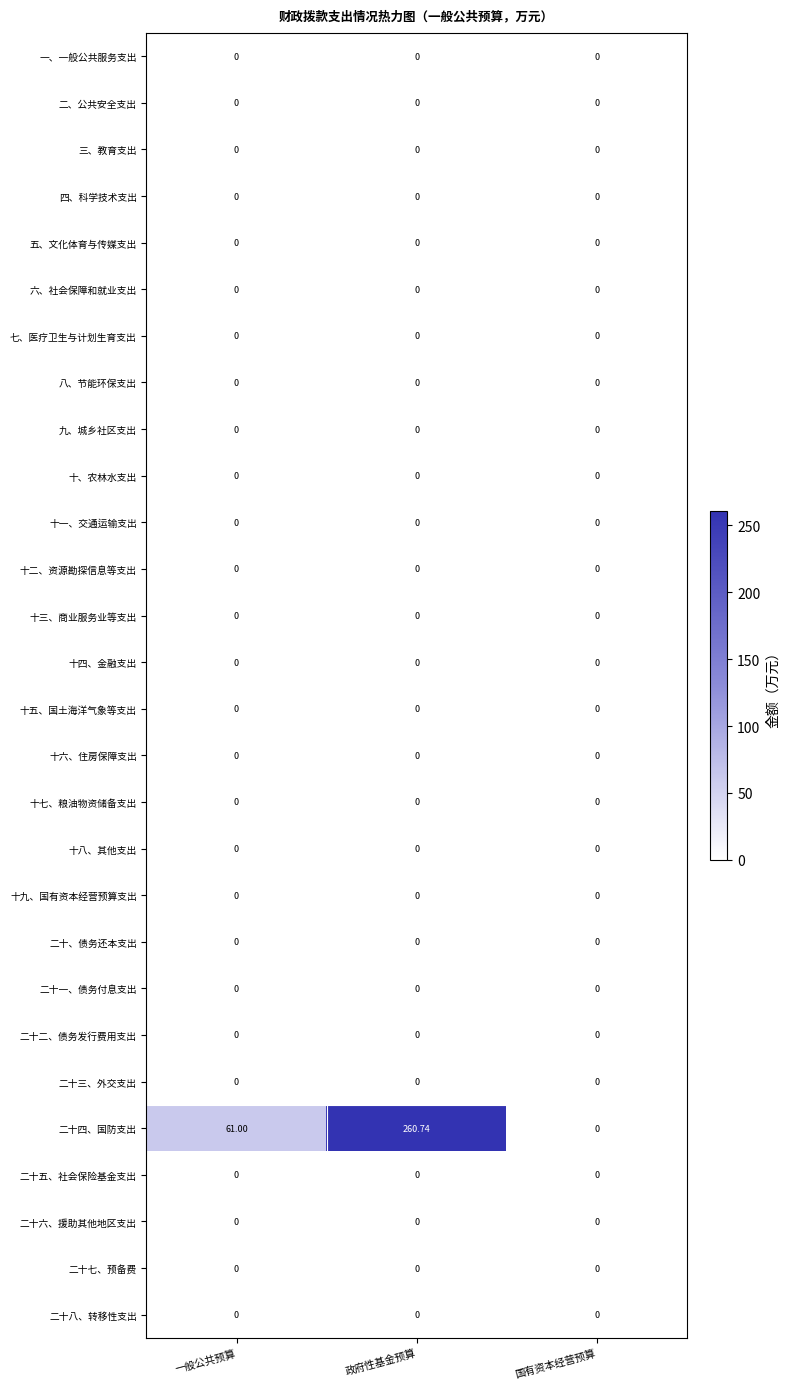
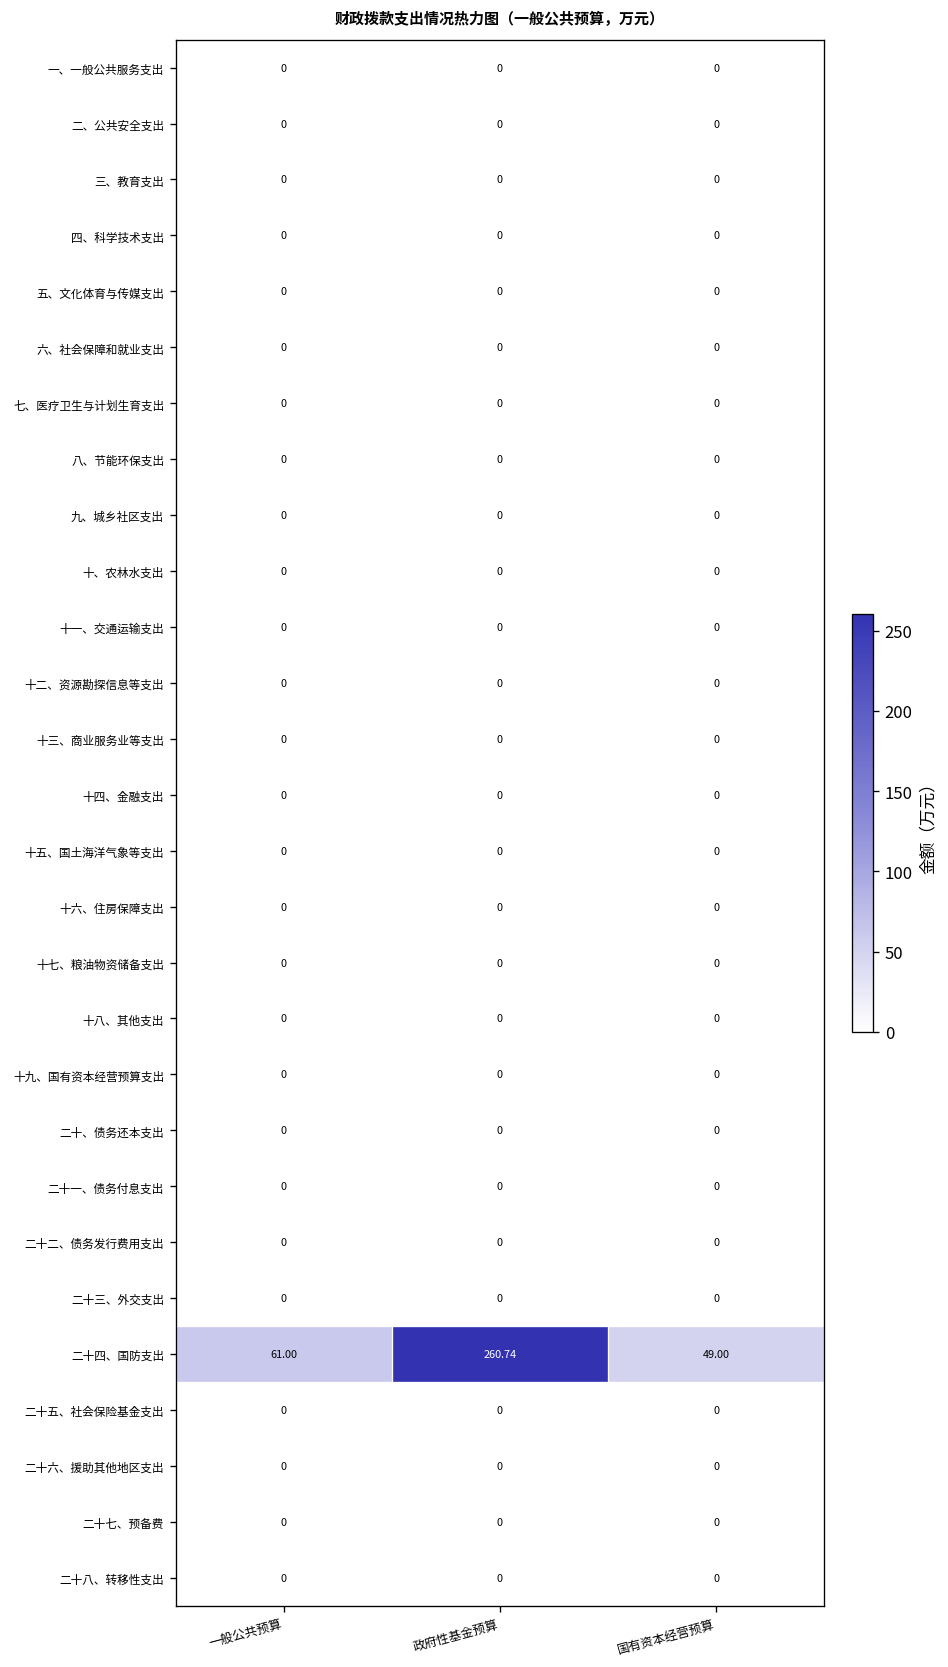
二十四、国防支出, 国有资本经营预算: 0 -> 49.00
